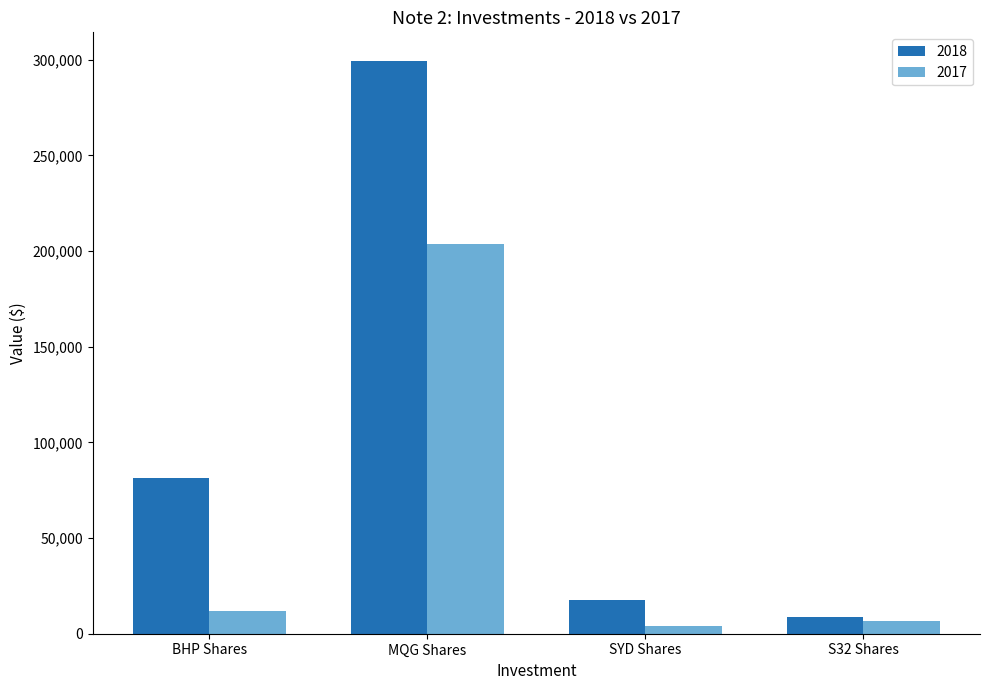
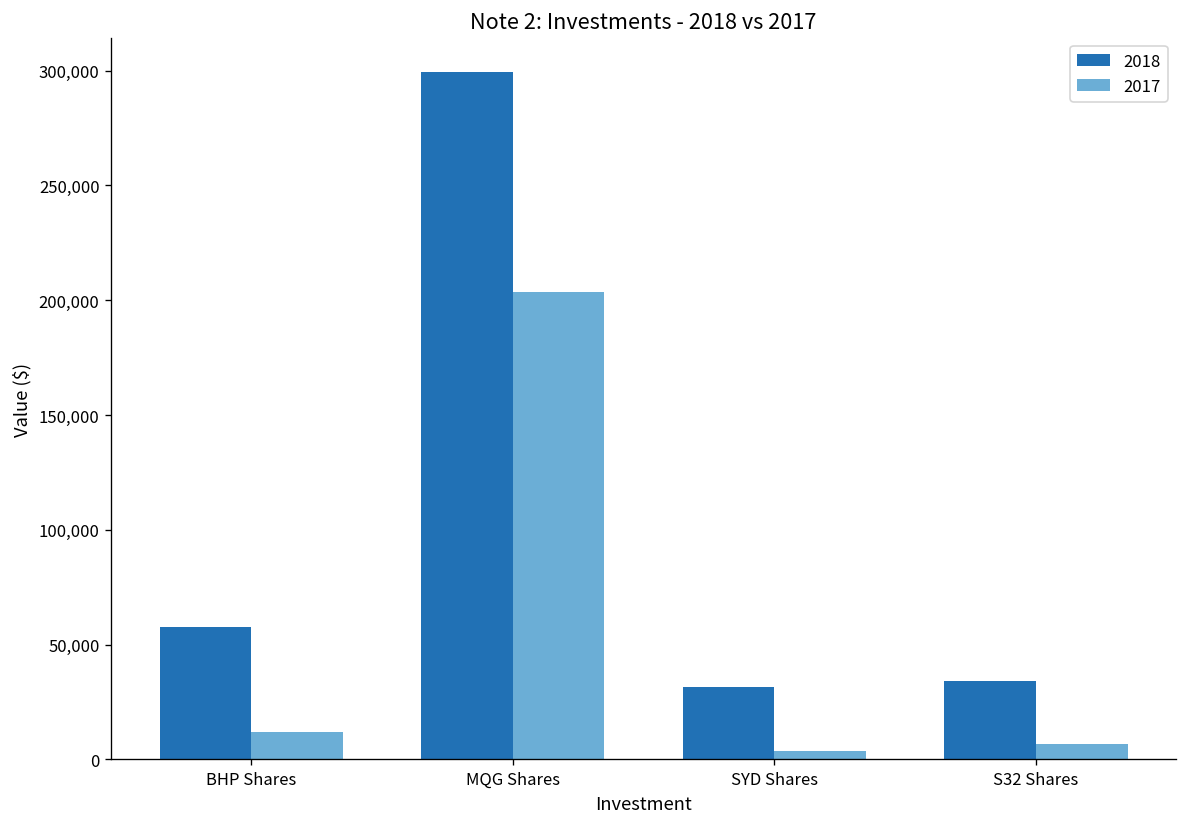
2018, BHP Shares: 81,000 -> 58,000
2018, SYD Shares: 18,000 -> 32,000
2018, S32 Shares: 9,000 -> 34,000
